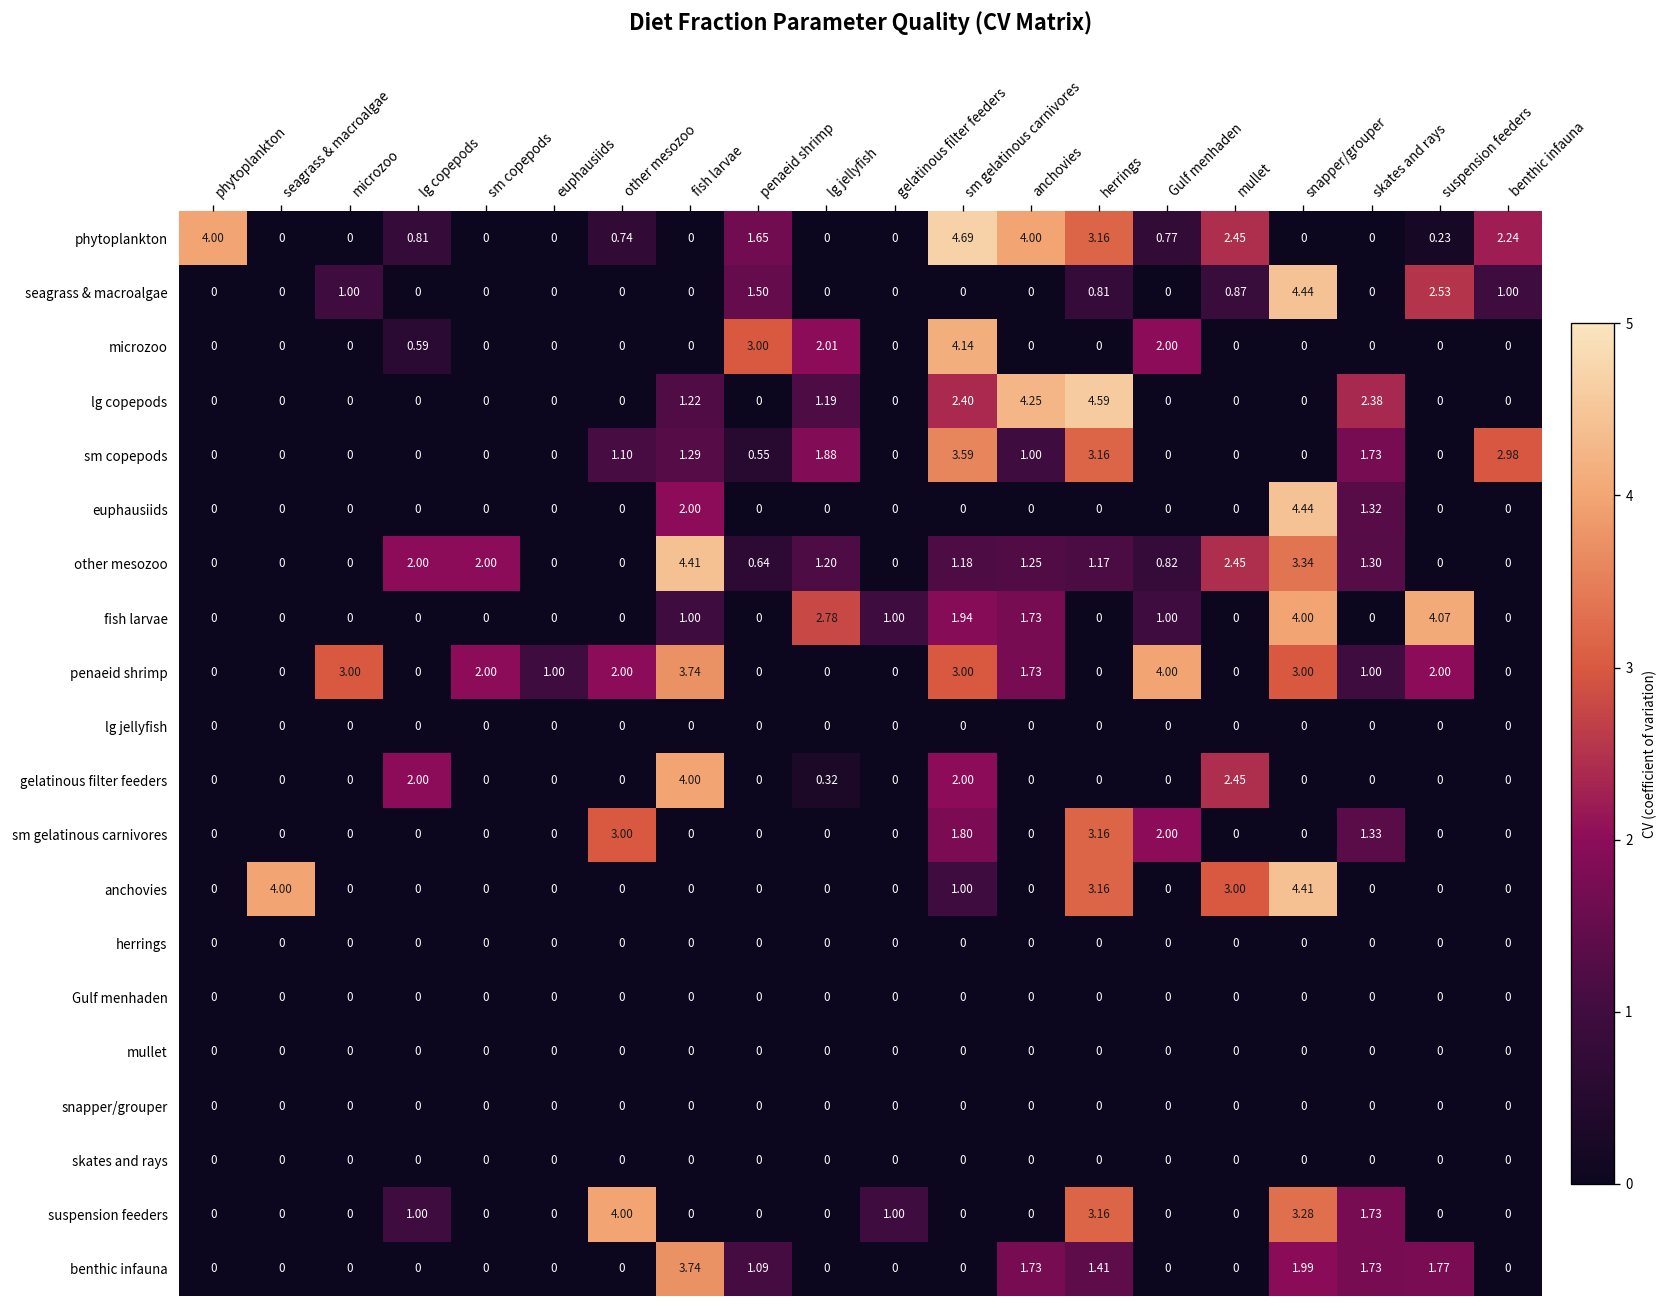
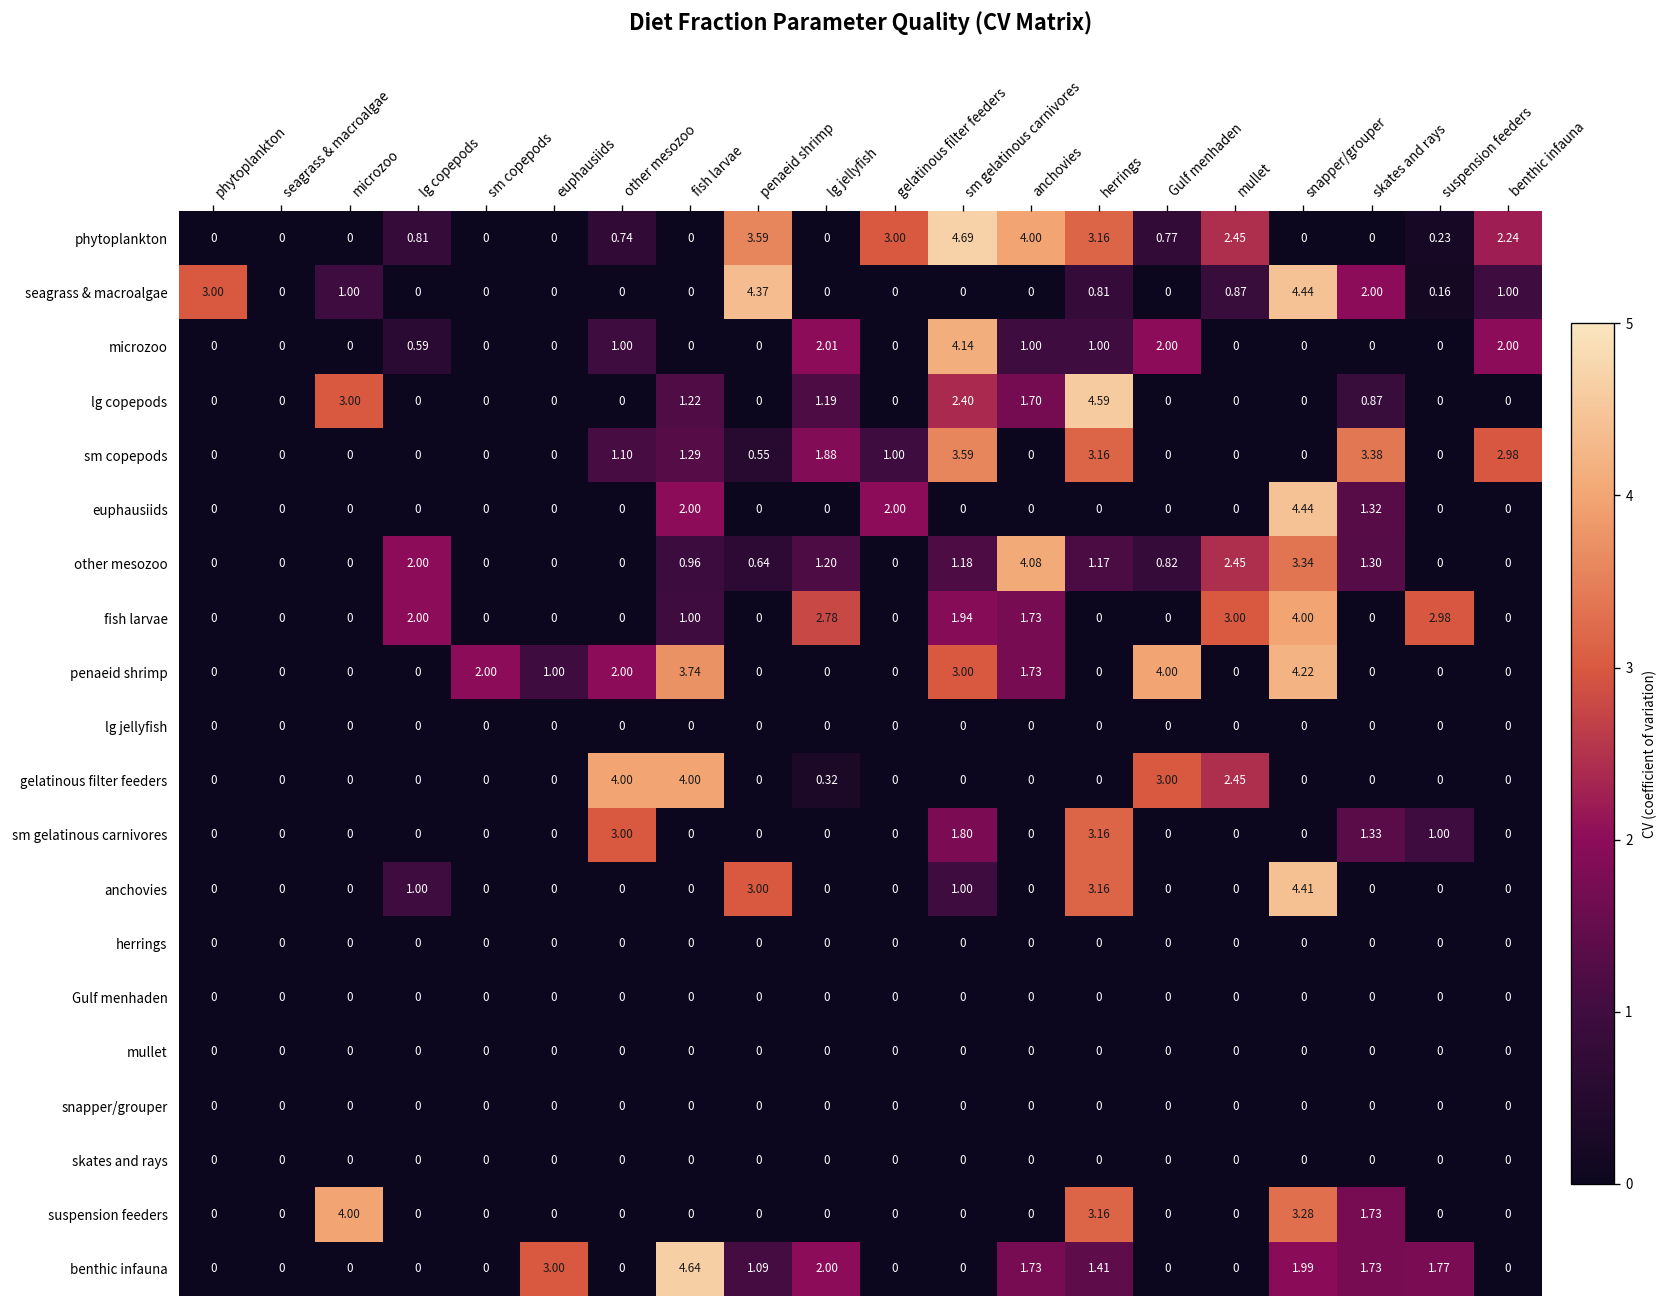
phytoplankton, phytoplankton: 4.00 -> 0
phytoplankton, penaeid shrimp: 1.65 -> 3.59
phytoplankton, gelatinous filter feeders: 0 -> 3.00
seagrass & macroalgae, phytoplankton: 0 -> 3.00
seagrass & macroalgae, penaeid shrimp: 1.50 -> 4.37
seagrass & macroalgae, skates and rays: 0 -> 2.00
seagrass & macroalgae, suspension feeders: 2.53 -> 0.16
microzoo, other mesozoo: 0 -> 1.00
microzoo, penaeid shrimp: 3.00 -> 0
microzoo, anchovies: 0 -> 1.00
microzoo, herrings: 0 -> 1.00
microzoo, benthic infauna: 0 -> 2.00
lg copepods, microzoo: 0 -> 3.00
lg copepods, anchovies: 4.25 -> 1.70
lg copepods, skates and rays: 2.38 -> 0.87
sm copepods, gelatinous filter feeders: 0 -> 1.00
sm copepods, anchovies: 1.00 -> 0
sm copepods, skates and rays: 1.73 -> 3.38
euphausiids, gelatinous filter feeders: 0 -> 2.00
other mesozoo, sm copepods: 2.00 -> 0
other mesozoo, fish larvae: 4.41 -> 0.96
other mesozoo, anchovies: 1.25 -> 4.08
fish larvae, lg copepods: 0 -> 2.00
fish larvae, gelatinous filter feeders: 1.00 -> 0
fish larvae, Gulf menhaden: 1.00 -> 0
fish larvae, mullet: 0 -> 3.00
fish larvae, suspension feeders: 4.07 -> 2.98
penaeid shrimp, microzoo: 3.00 -> 0
penaeid shrimp, snapper/grouper: 3.00 -> 4.22
penaeid shrimp, skates and rays: 1.00 -> 0
penaeid shrimp, suspension feeders: 2.00 -> 0
gelatinous filter feeders, lg copepods: 2.00 -> 0
gelatinous filter feeders, other mesozoo: 0 -> 4.00
gelatinous filter feeders, sm gelatinous carnivores: 2.00 -> 0
gelatinous filter feeders, Gulf menhaden: 0 -> 3.00
sm gelatinous carnivores, Gulf menhaden: 2.00 -> 0
sm gelatinous carnivores, suspension feeders: 0 -> 1.00
anchovies, seagrass & macroalgae: 4.00 -> 0
anchovies, lg copepods: 0 -> 1.00
anchovies, penaeid shrimp: 0 -> 3.00
anchovies, mullet: 3.00 -> 0
suspension feeders, microzoo: 0 -> 4.00
suspension feeders, lg copepods: 1.00 -> 0
suspension feeders, other mesozoo: 4.00 -> 0
suspension feeders, gelatinous filter feeders: 1.00 -> 0
benthic infauna, euphausiids: 0 -> 3.00
benthic infauna, fish larvae: 3.74 -> 4.64
benthic infauna, lg jellyfish: 0 -> 2.00
